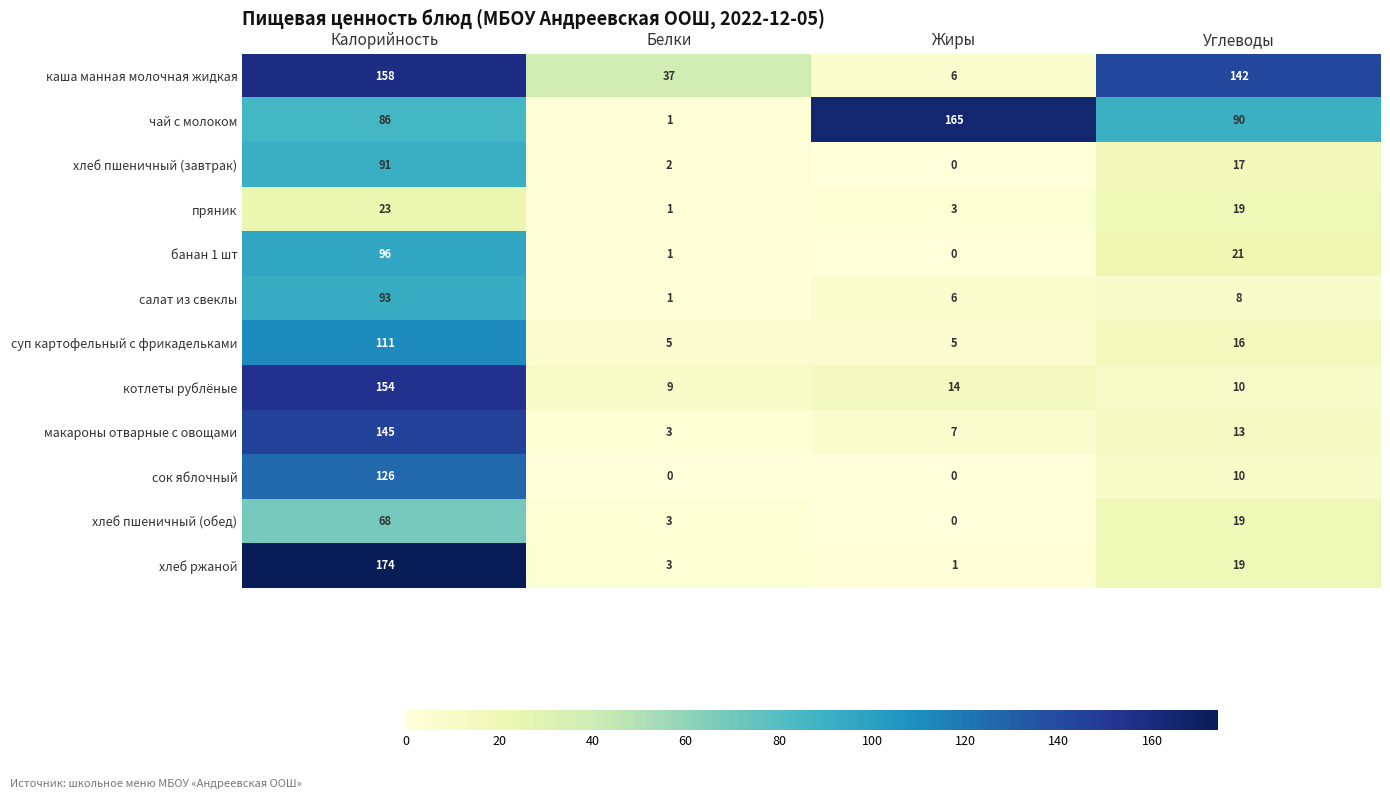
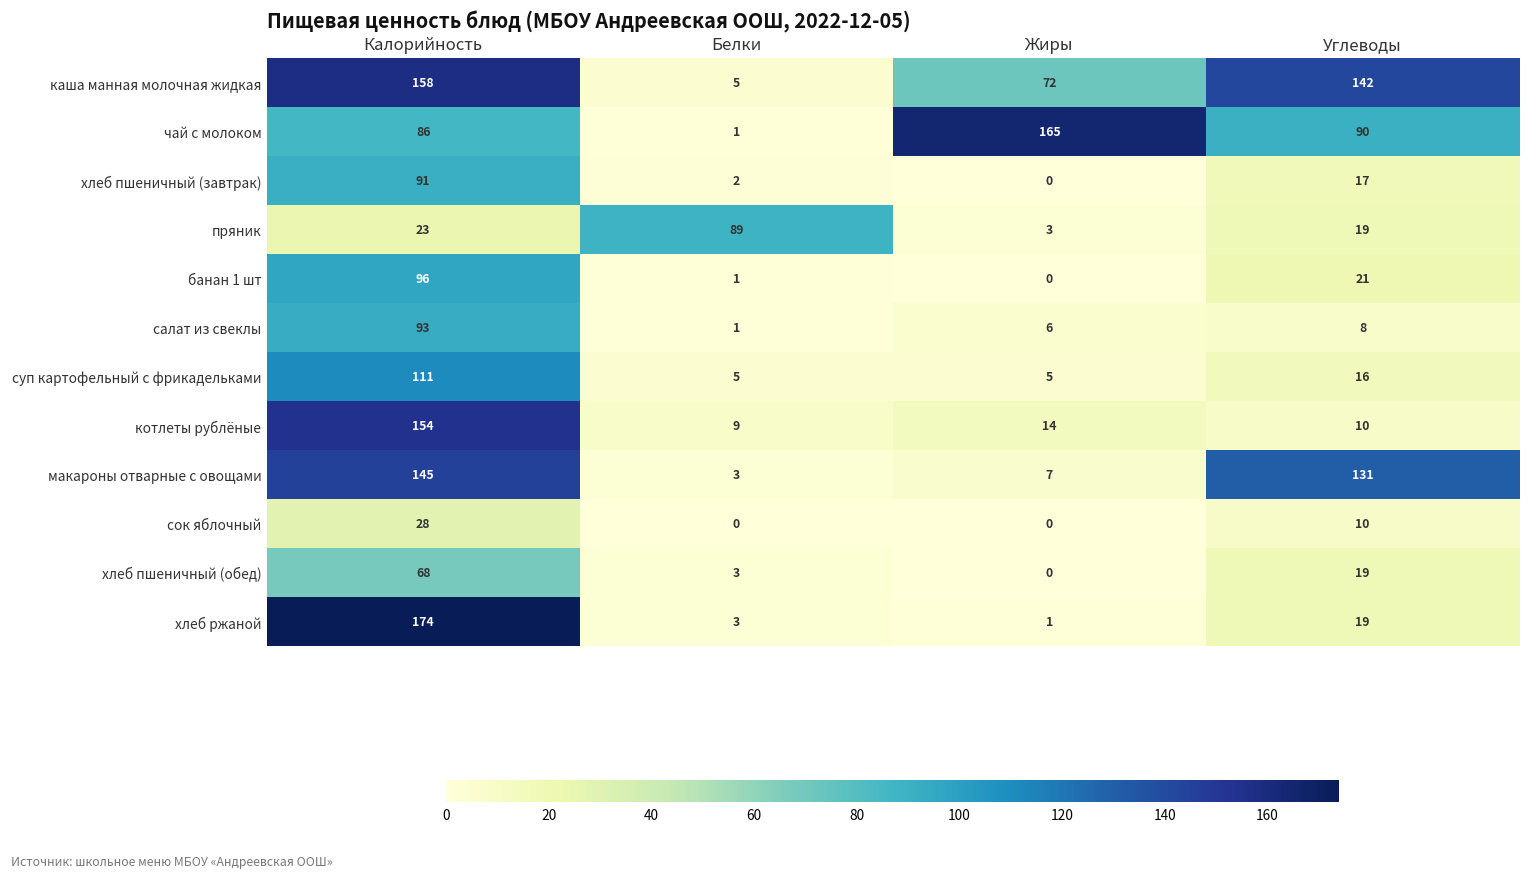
каша манная молочная жидкая, Белки: 37 -> 5
каша манная молочная жидкая, Жиры: 6 -> 72
пряник, Белки: 1 -> 89
макароны отварные с овощами, Углеводы: 13 -> 131
сок яблочный, Калорийность: 126 -> 28
